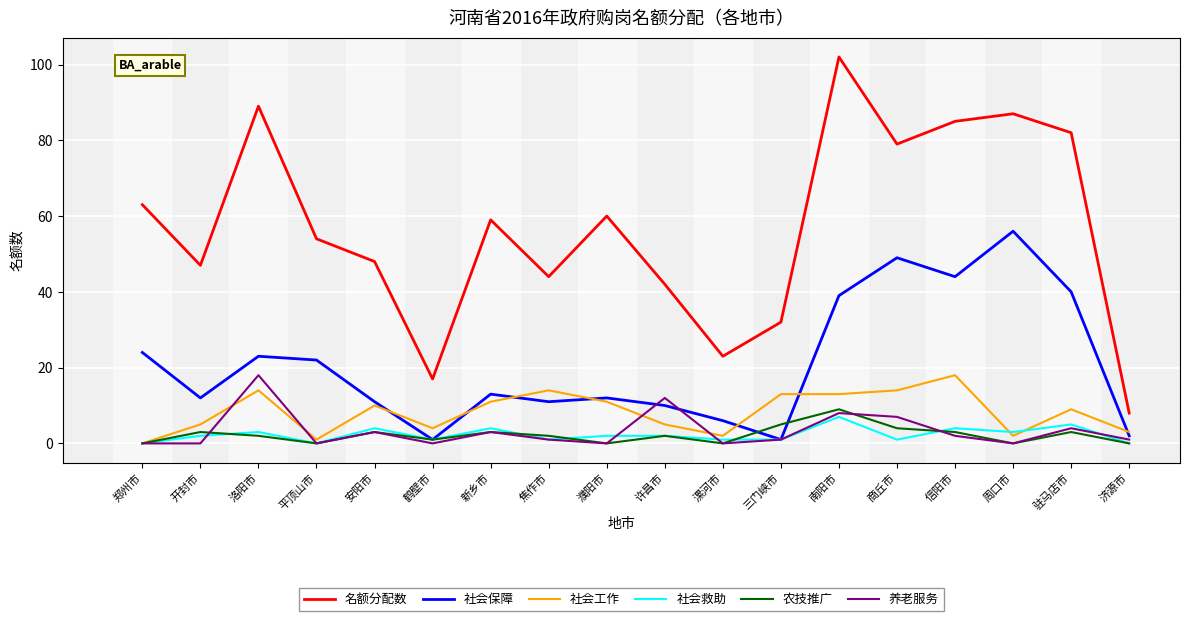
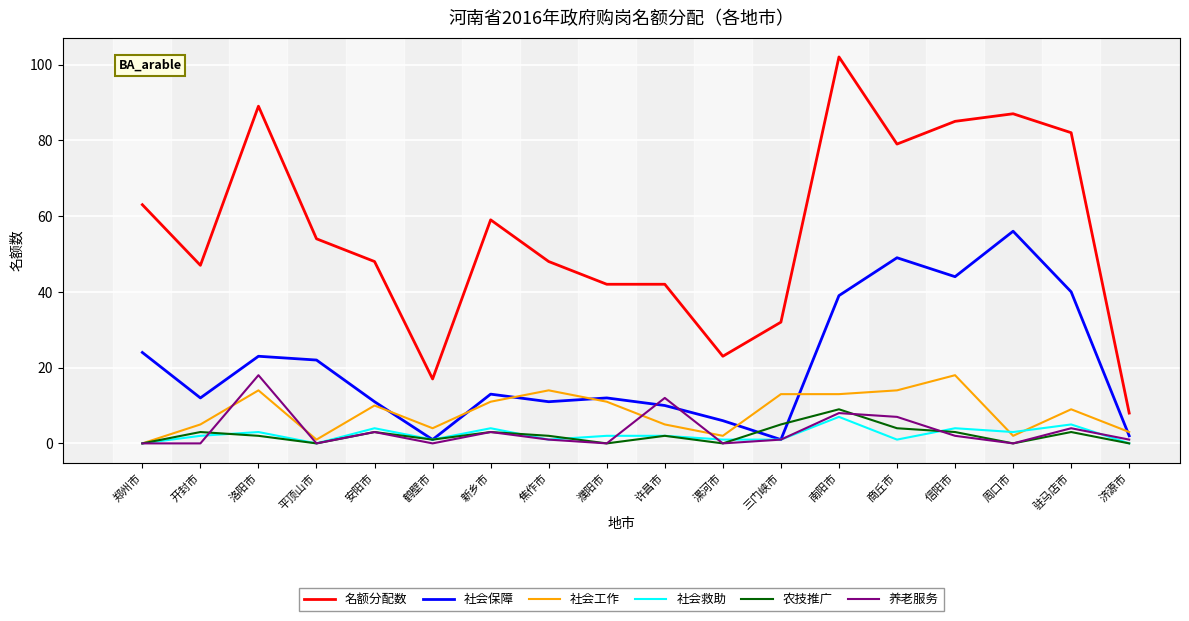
名额分配数, 焦作市: 44 -> 48
名额分配数, 濮阳市: 60 -> 42
